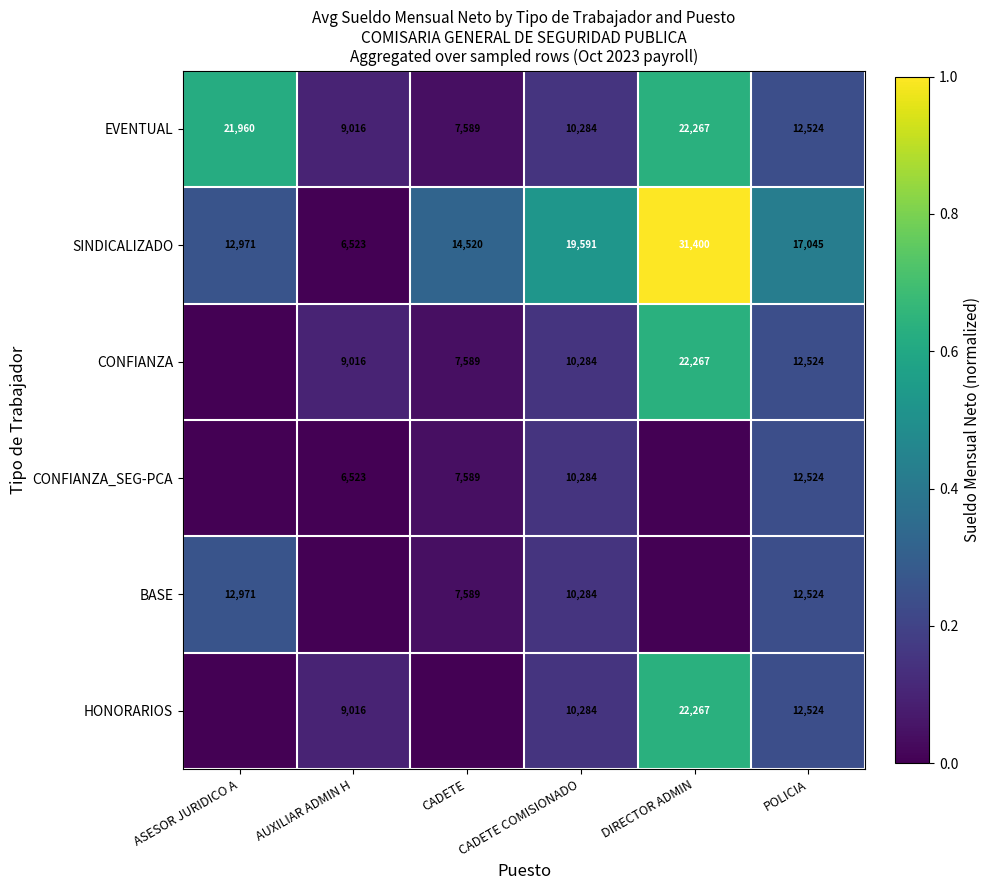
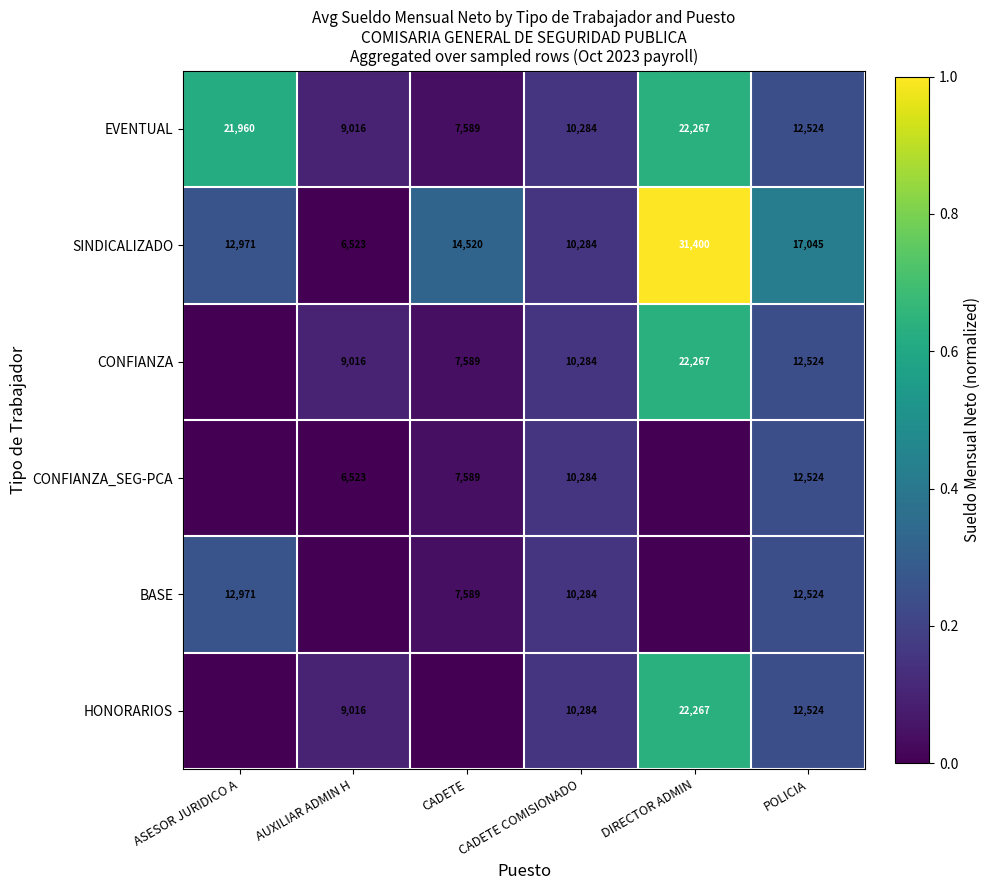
SINDICALIZADO, CADETE COMISIONADO: 19,591 -> 10,284
